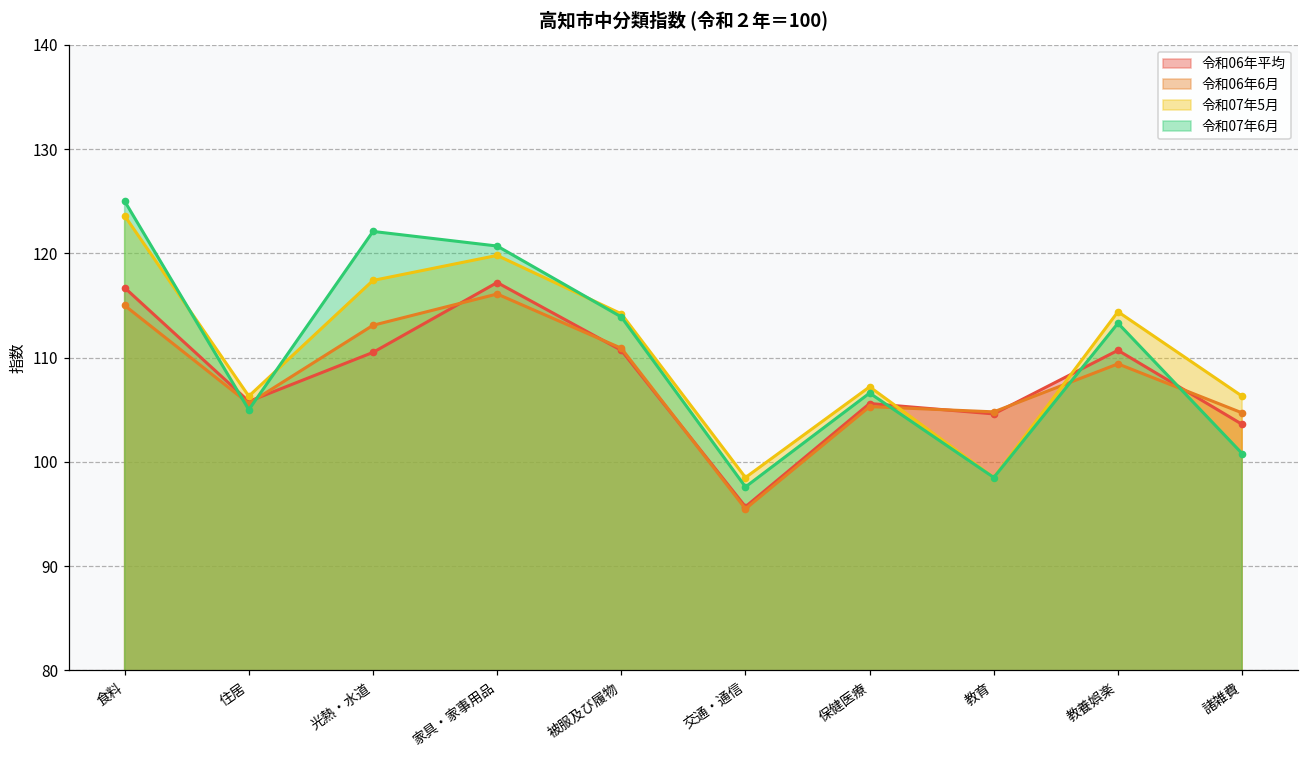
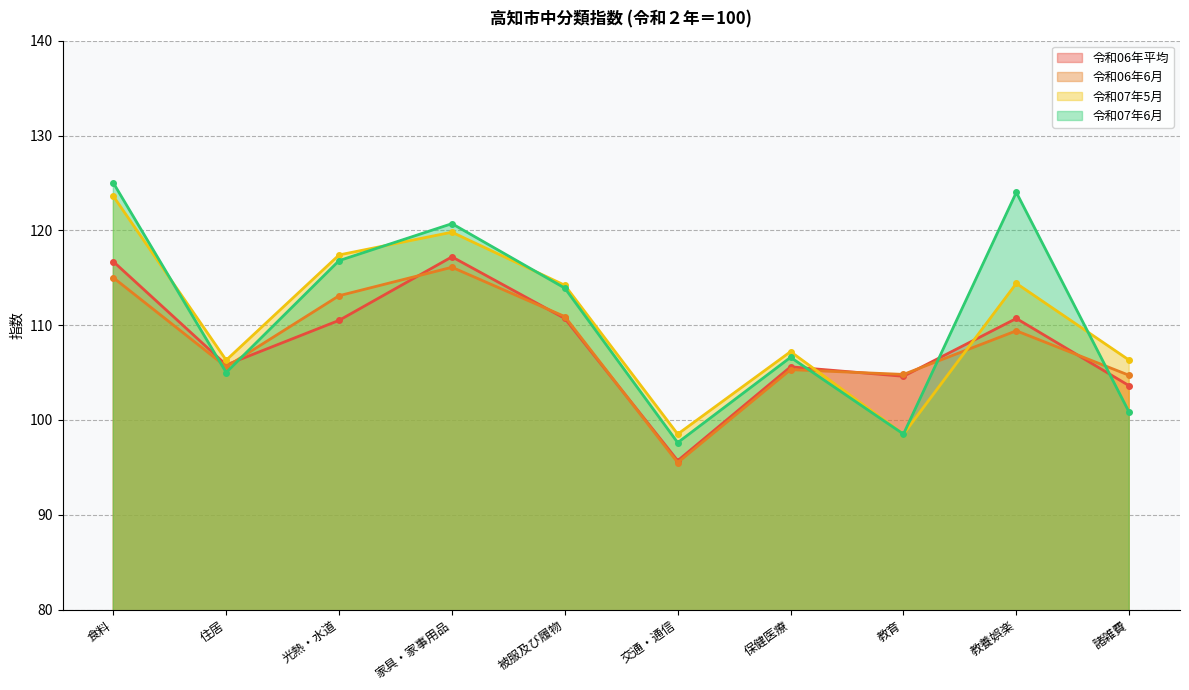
令和07年6月, 光熱・水道: 122 -> 117
令和07年6月, 教養娯楽: 113 -> 124
